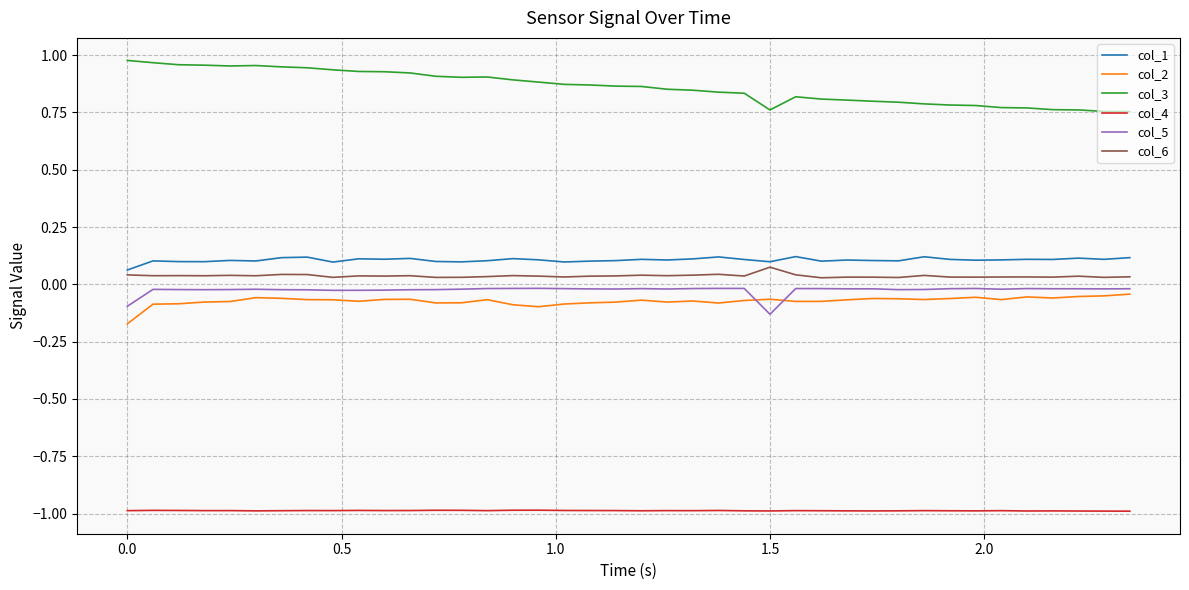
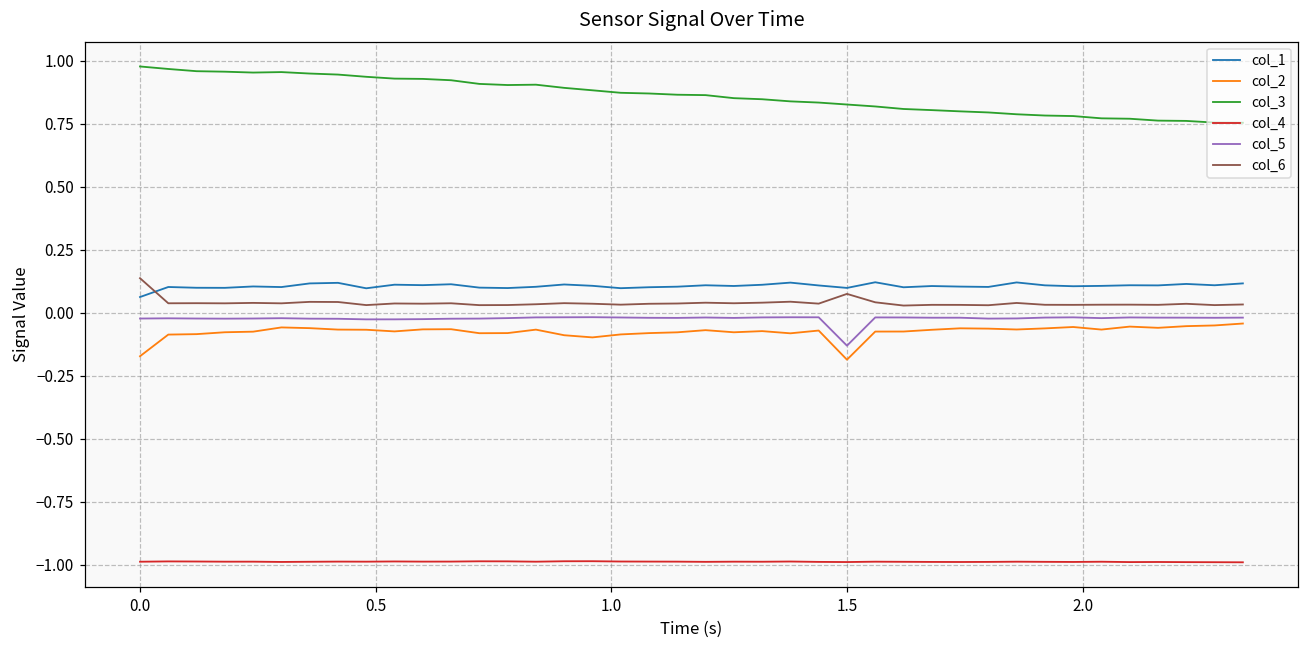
col_5, 0.0: -0.10 -> -0.02
col_6, 0.0: 0.04 -> 0.14
col_2, 1.5: -0.06 -> -0.19
col_3, 1.5: 0.76 -> 0.83
